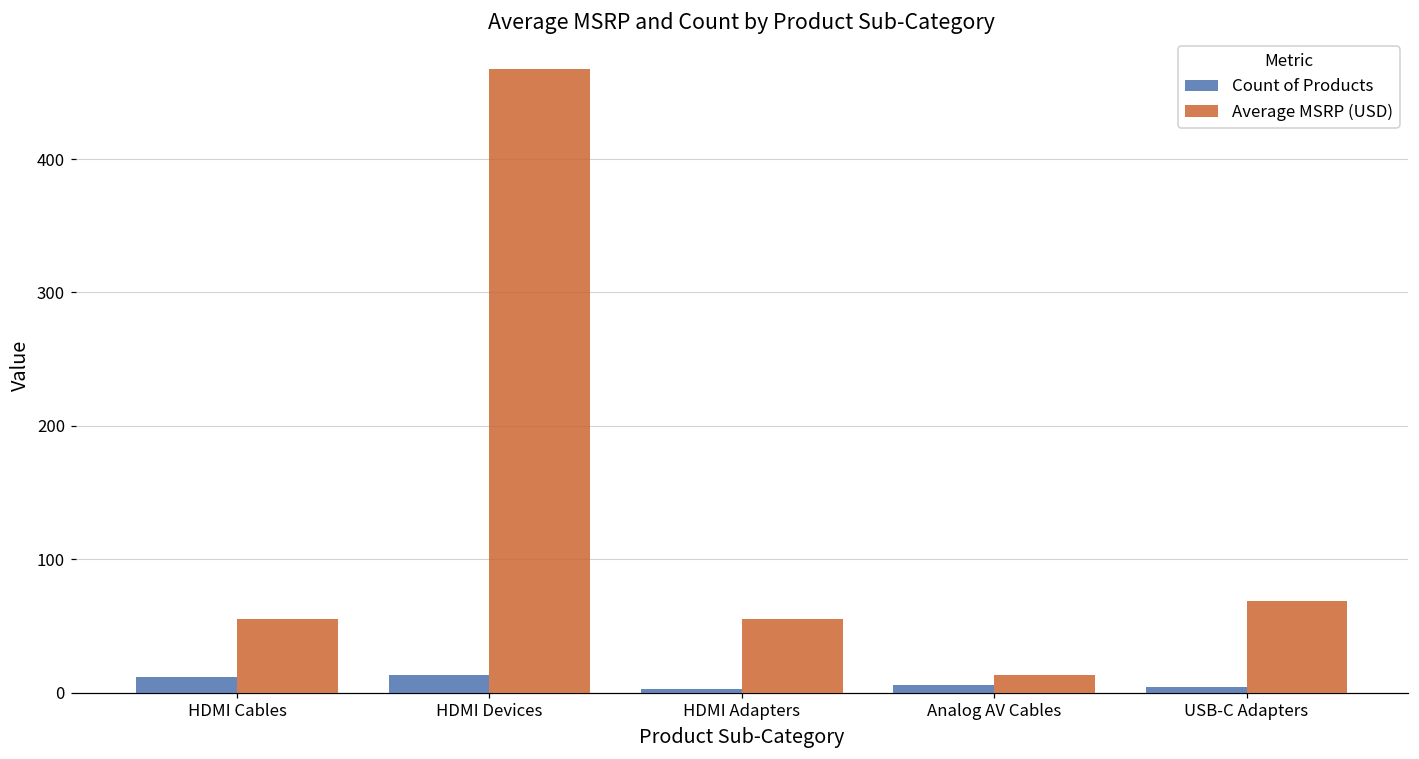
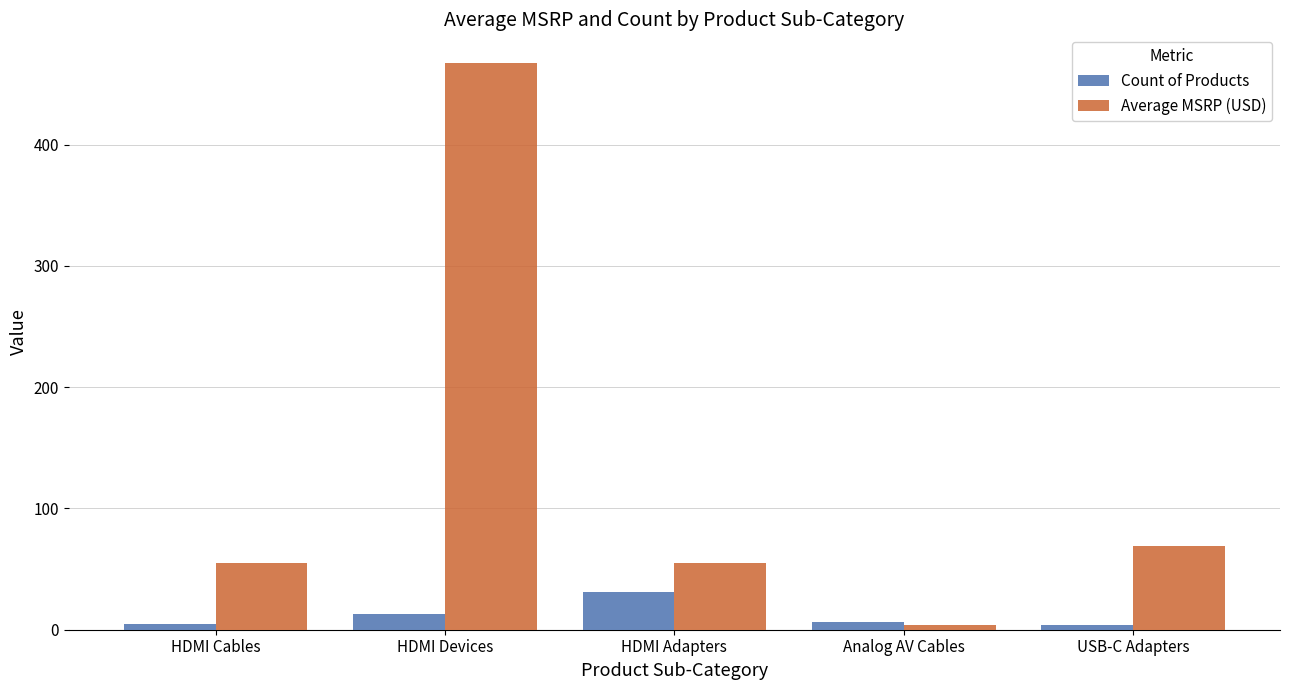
Count of Products, HDMI Cables: 12 -> 5
Count of Products, HDMI Adapters: 3 -> 31
Average MSRP (USD), Analog AV Cables: 13 -> 4
